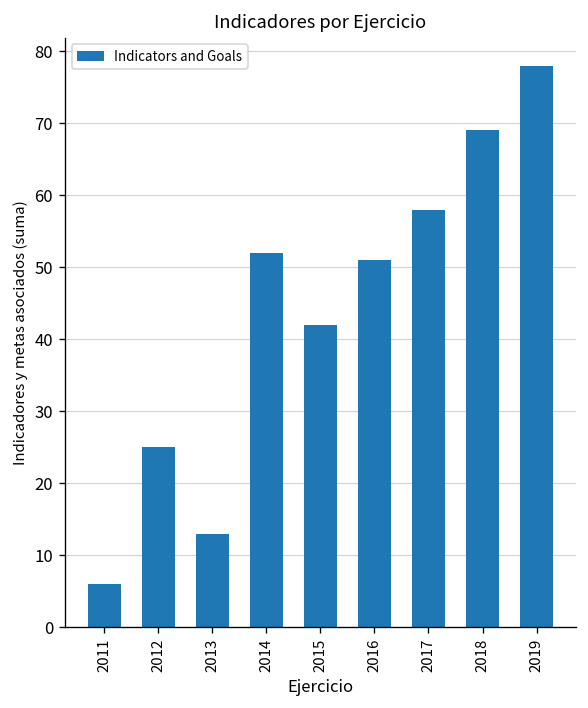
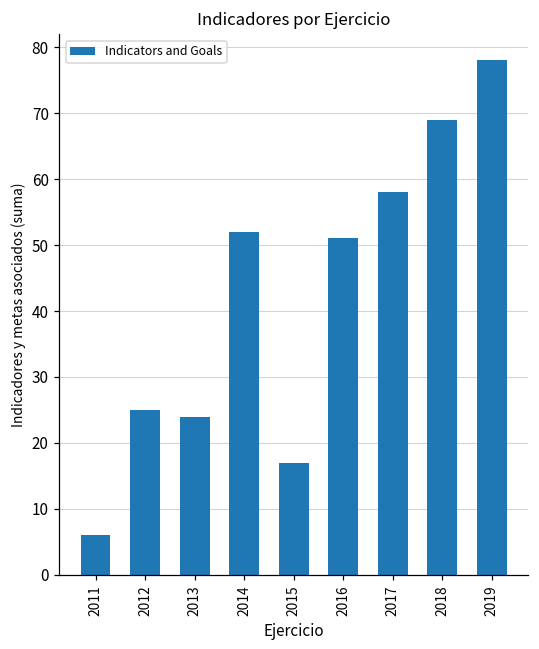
2013: 13 -> 24
2015: 42 -> 17
